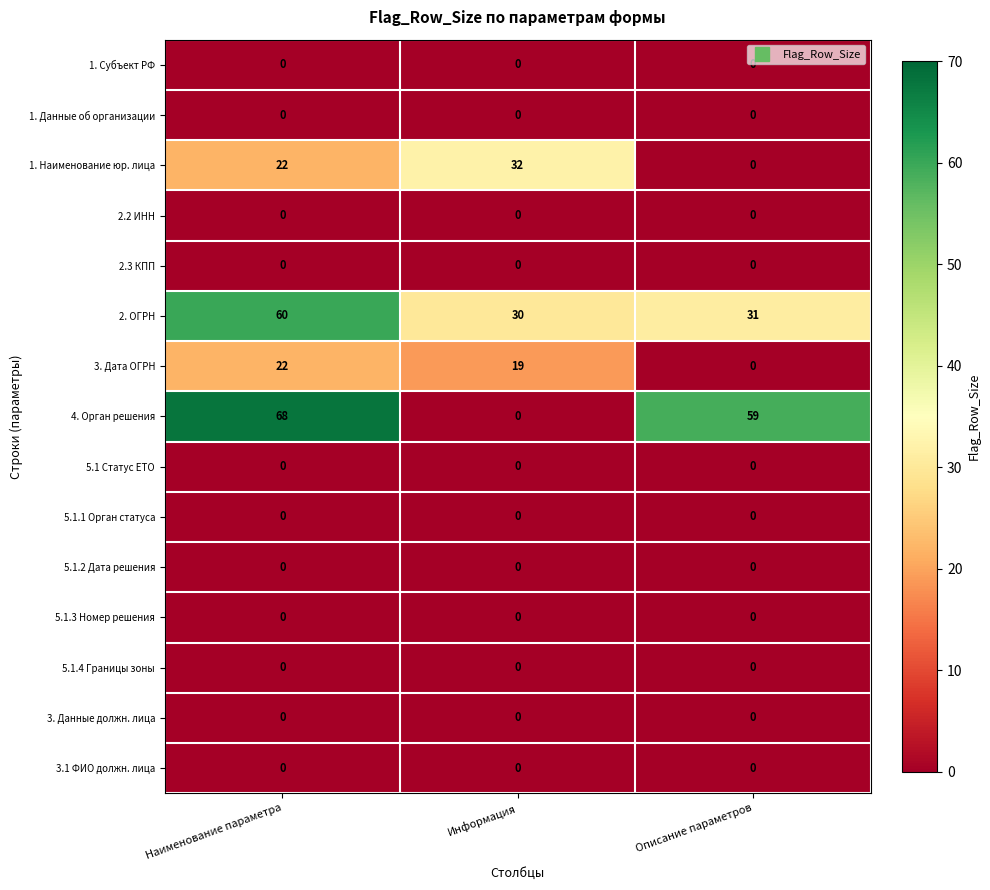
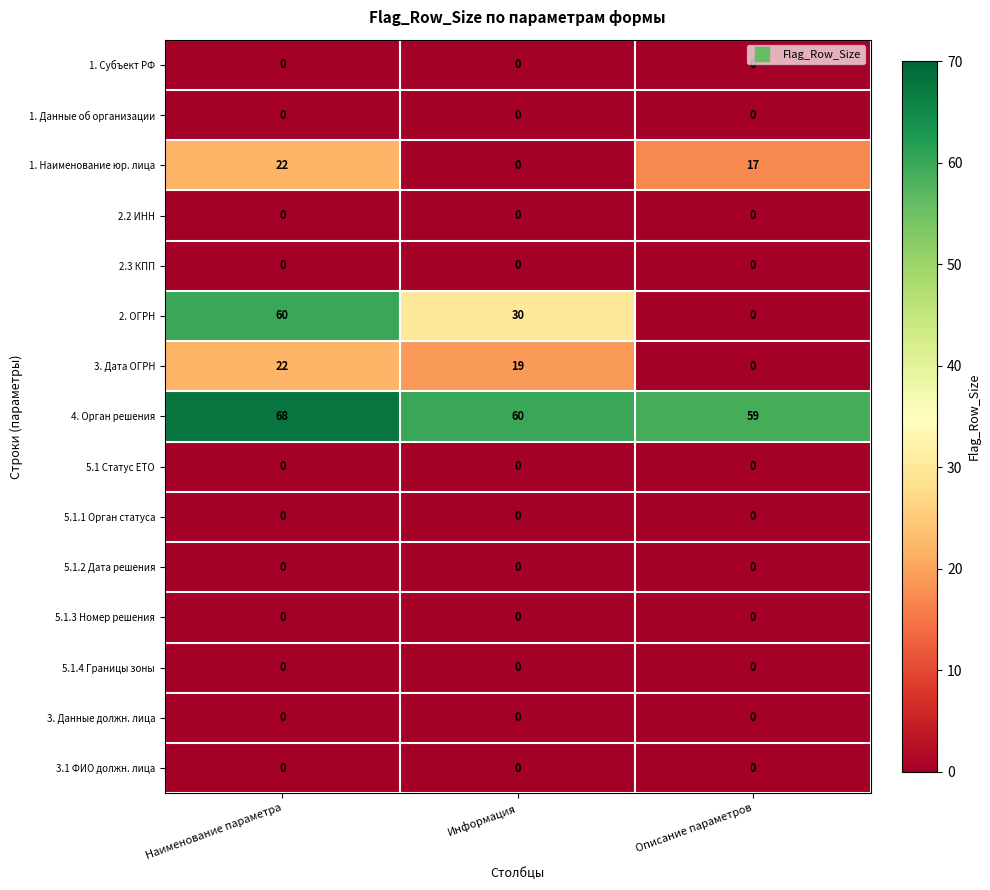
1. Наименование юр. лица, Информация: 32 -> 0
1. Наименование юр. лица, Описание параметров: 0 -> 17
2. ОГРН, Описание параметров: 31 -> 0
4. Орган решения, Информация: 0 -> 60
